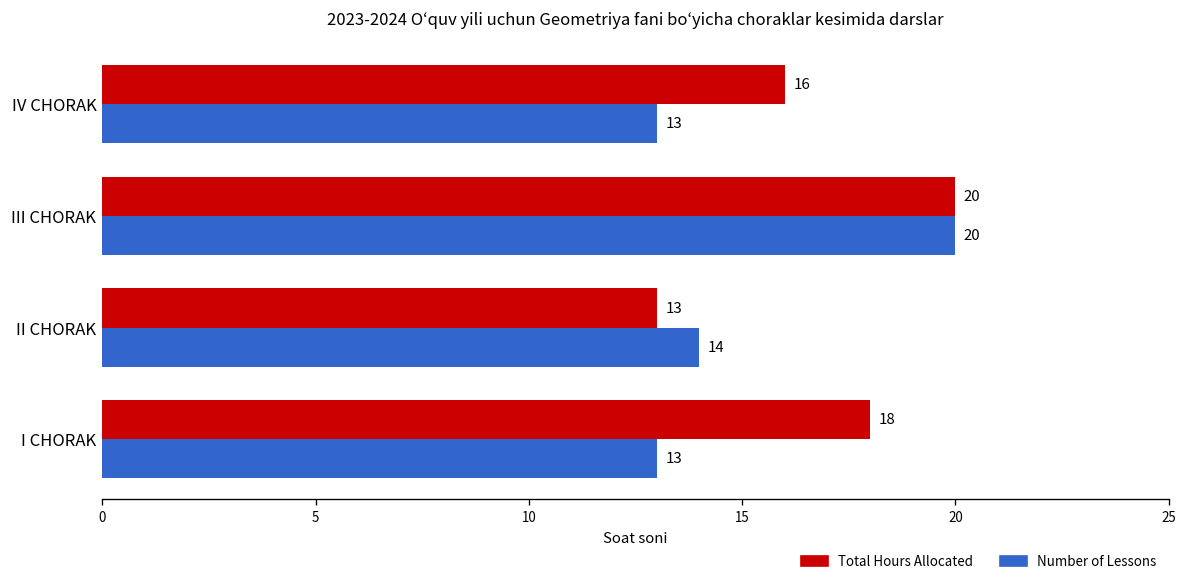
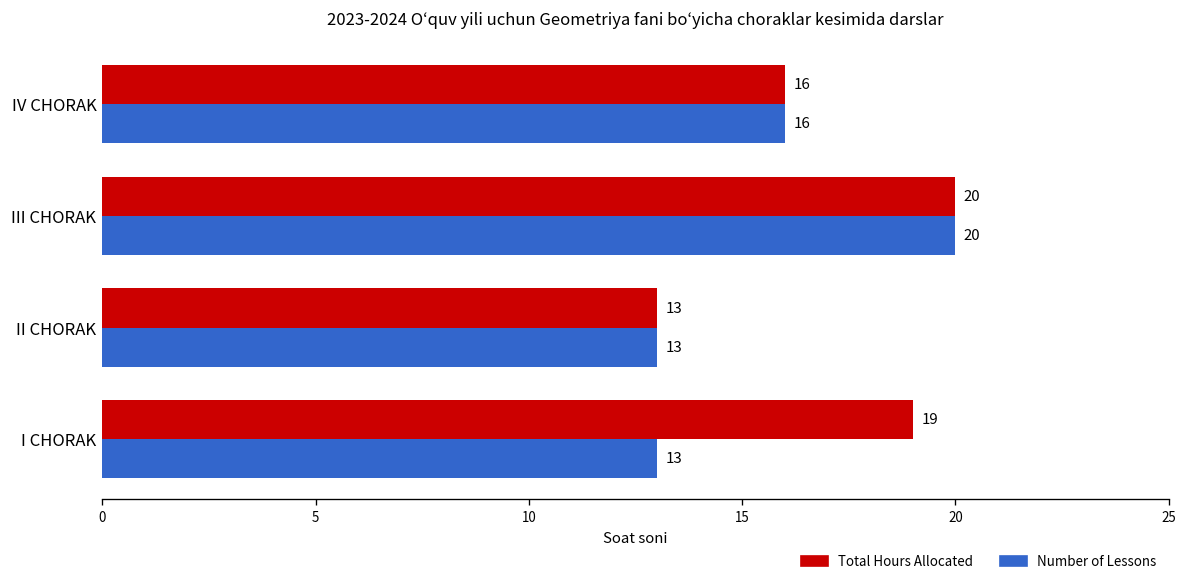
Number of Lessons, IV CHORAK: 13 -> 16
Number of Lessons, II CHORAK: 14 -> 13
Total Hours Allocated, I CHORAK: 18 -> 19
